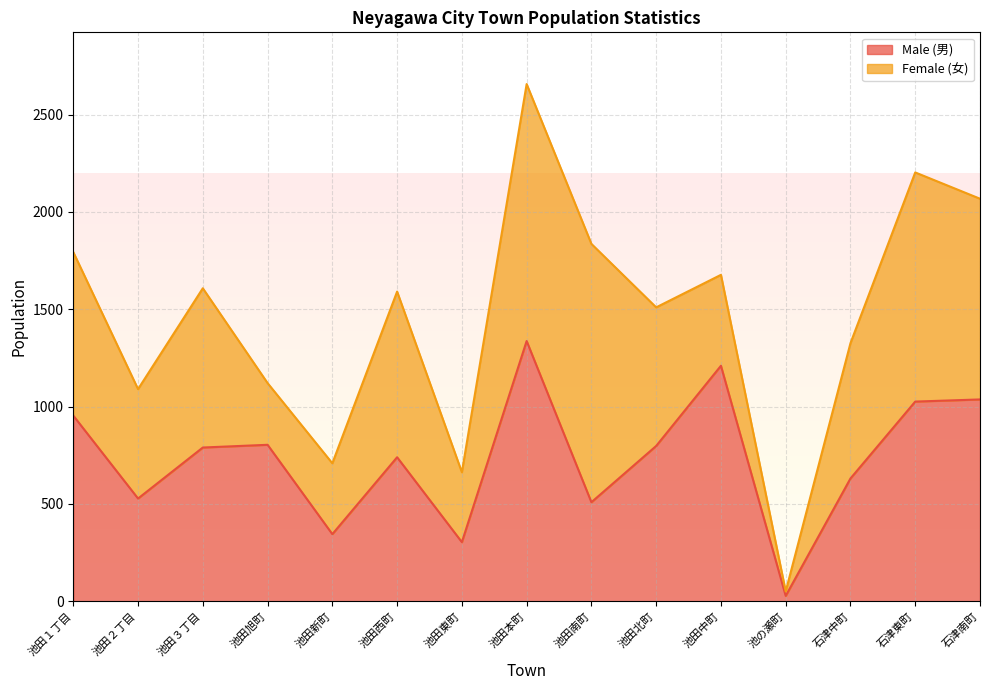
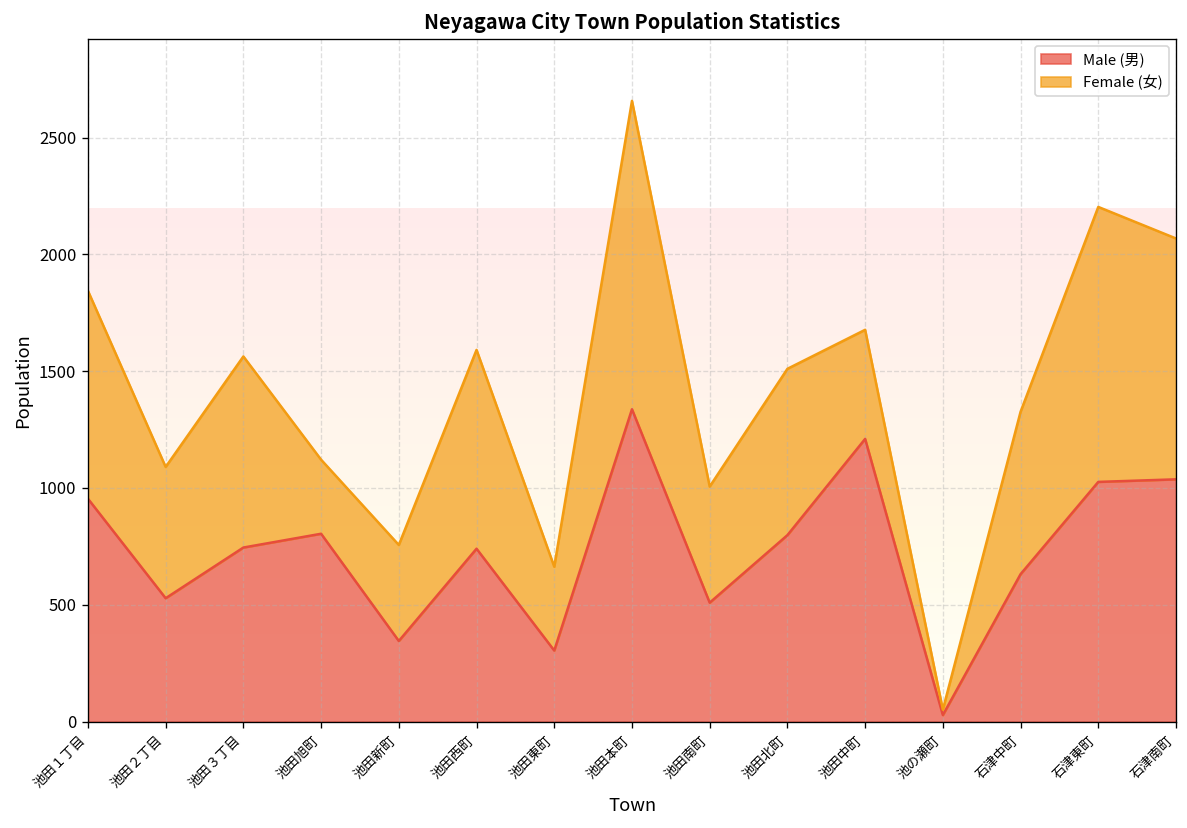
Female (女), 池田１丁目: 840 -> 890
Male (男), 池田３丁目: 790 -> 750
Female (女), 池田新町: 360 -> 410
Female (女), 池田南町: 1330 -> 500
